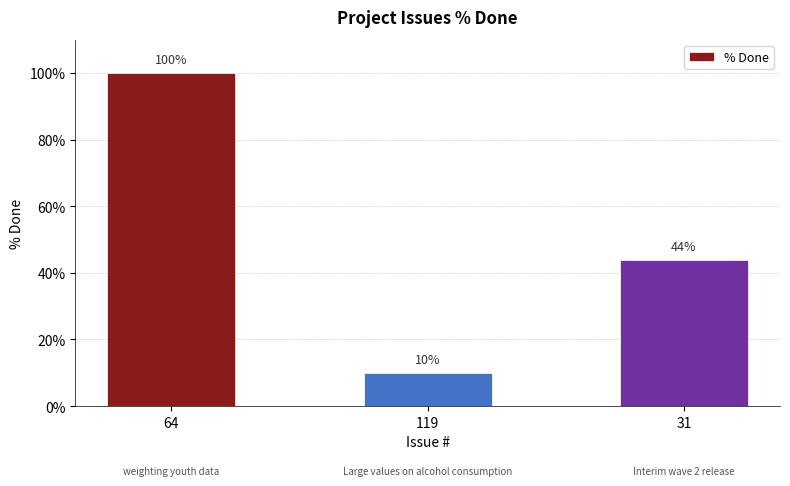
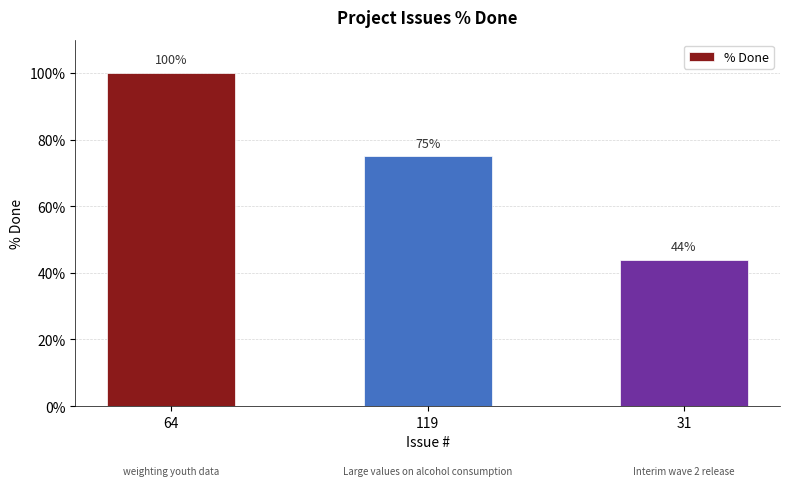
119: 10% -> 75%
